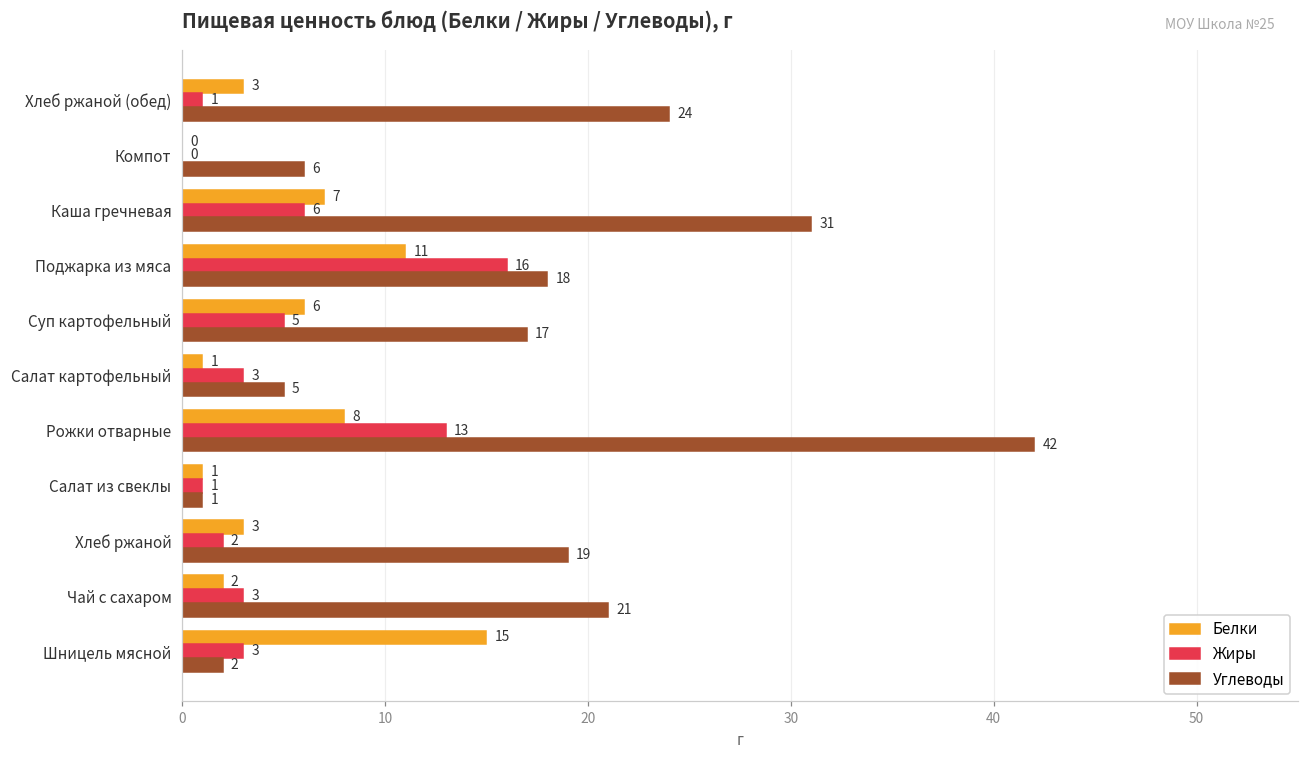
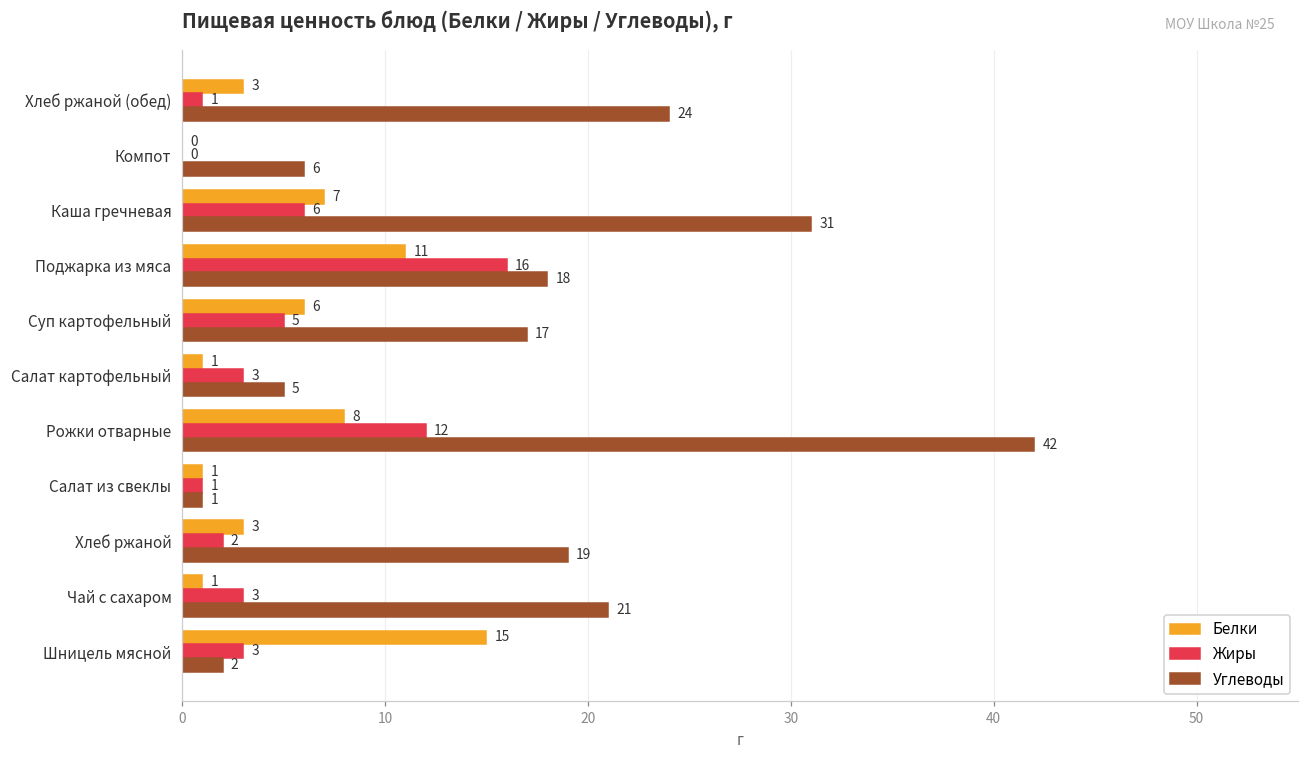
Жиры, Рожки отварные: 13 -> 12
Белки, Чай с сахаром: 2 -> 1
